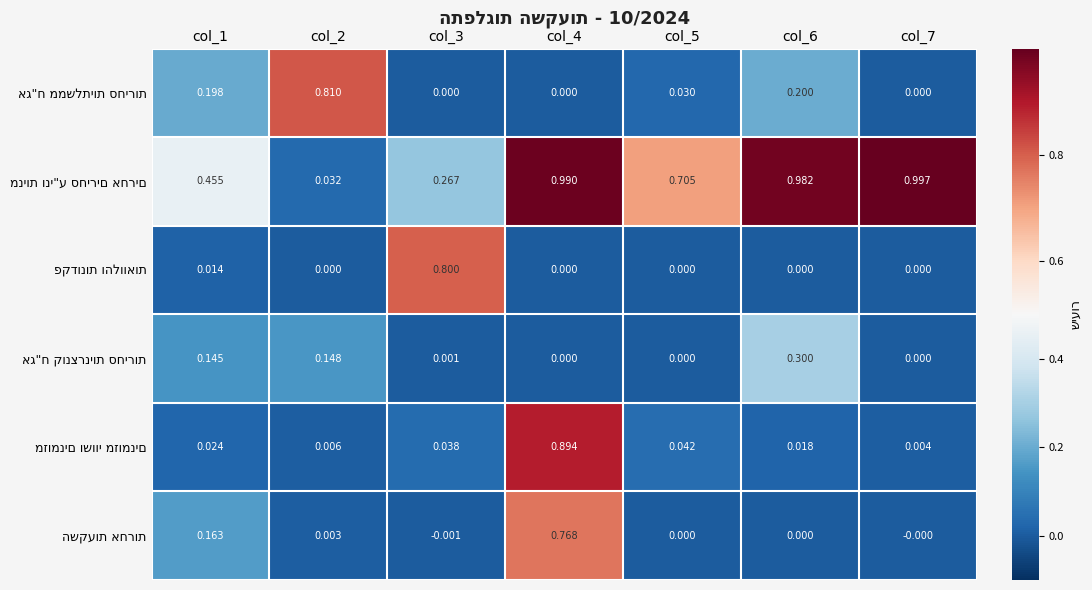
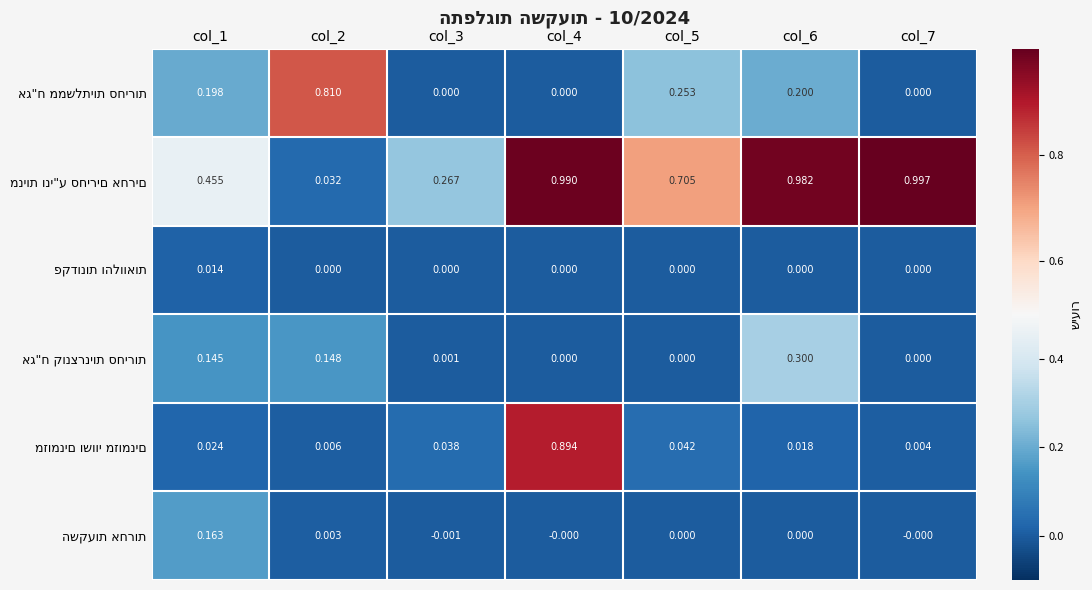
אג"ח ממשלתיות סחירות, col_5: 0.030 -> 0.253
פקדונות והלוואות, col_3: 0.800 -> 0.000
השקעות אחרות, col_4: 0.768 -> -0.000
